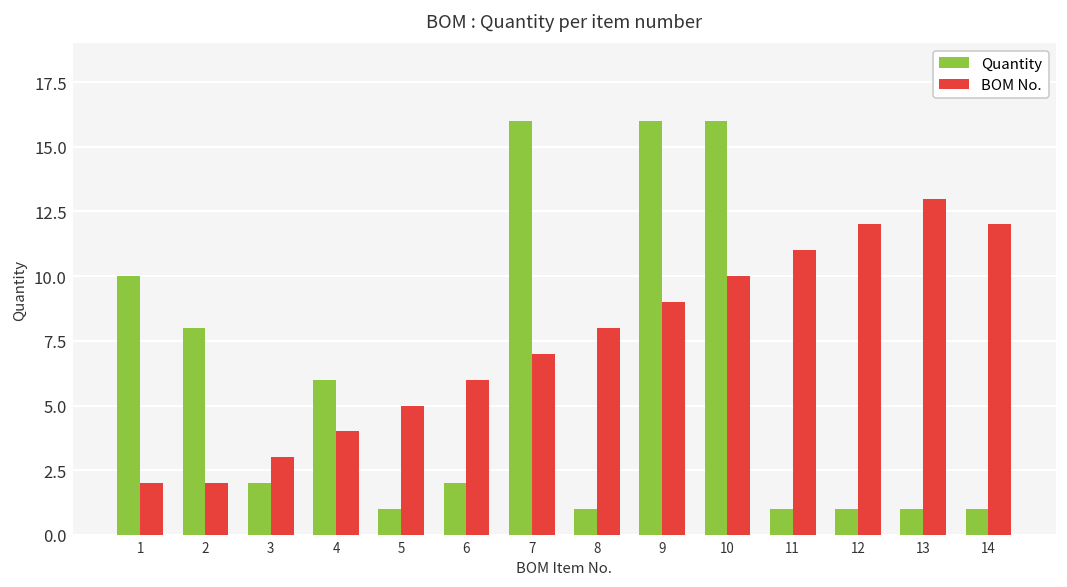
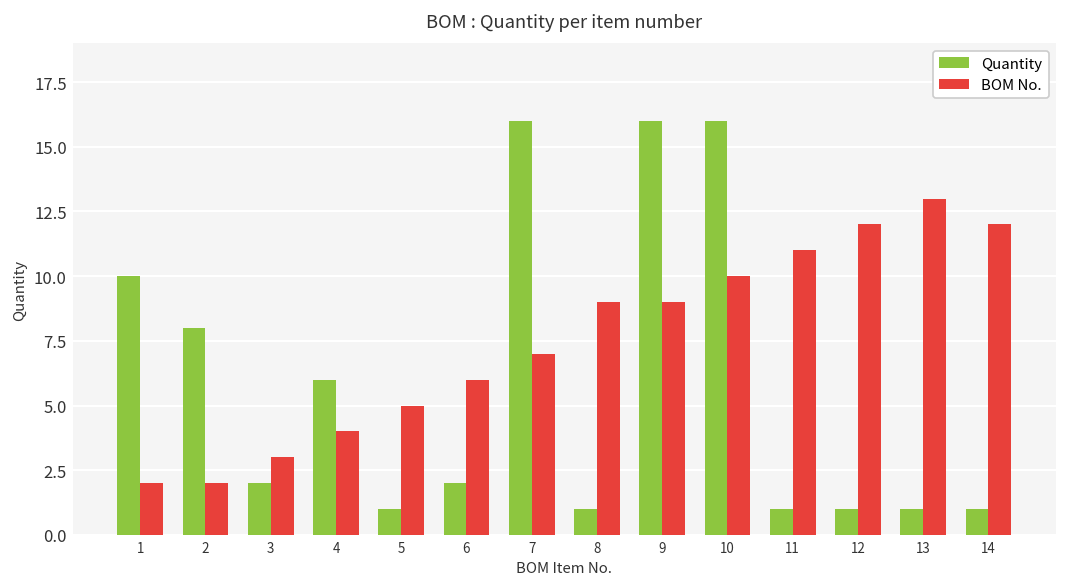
BOM No., 8: 8 -> 9
